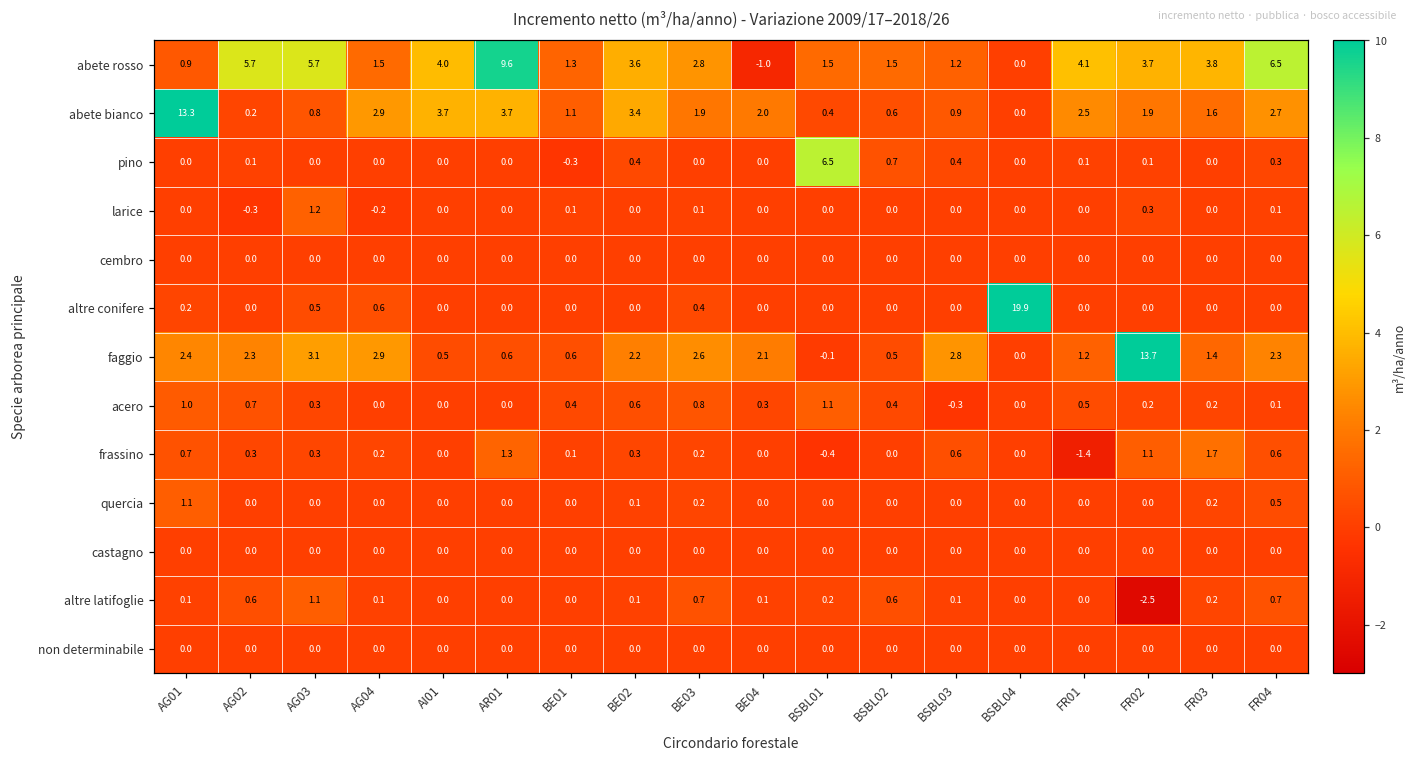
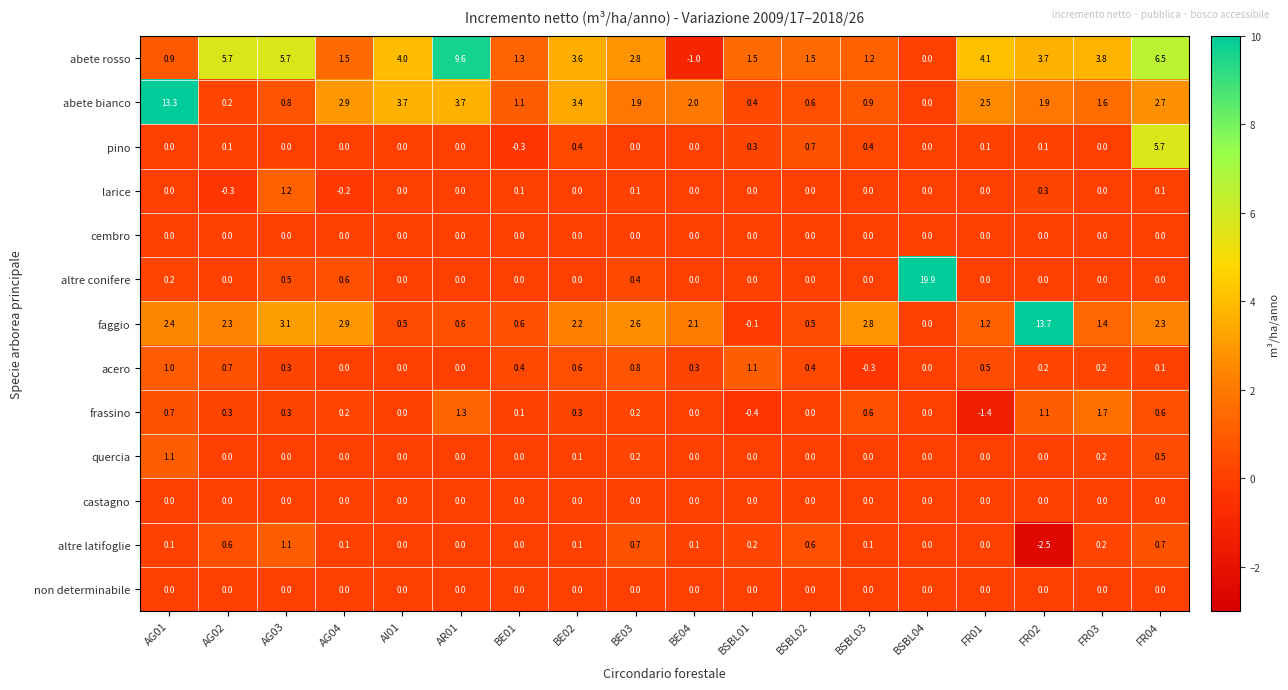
pino, BSBL01: 6.5 -> 0.3
pino, FR04: 0.3 -> 5.7
